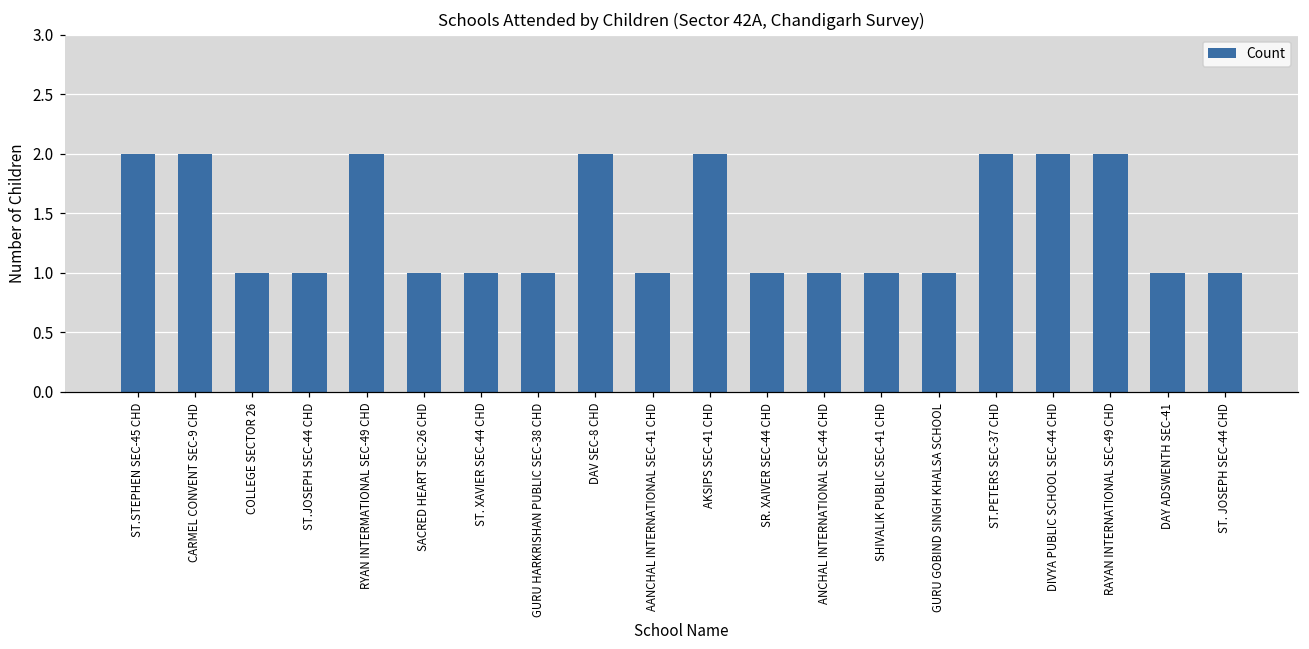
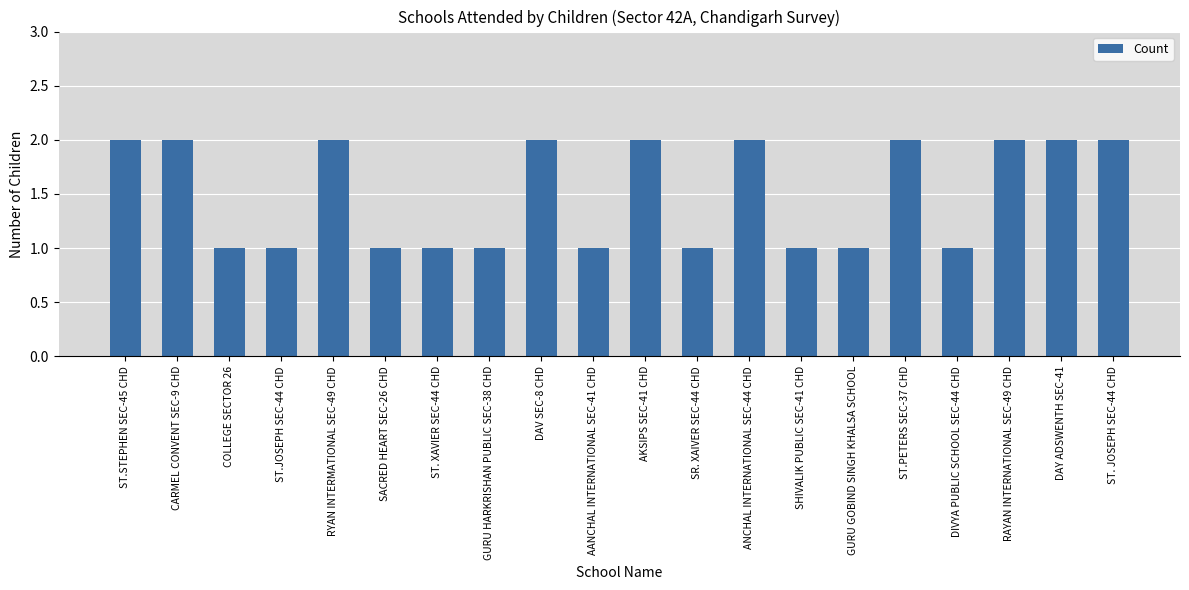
ANCHAL INTERNATIONAL SEC-44 CHD: 1 -> 2
DIVYA PUBLIC SCHOOL SEC-44 CHD: 2 -> 1
DAY ADSWENTH SEC-41: 1 -> 2
ST. JOSEPH SEC-44 CHD: 1 -> 2
